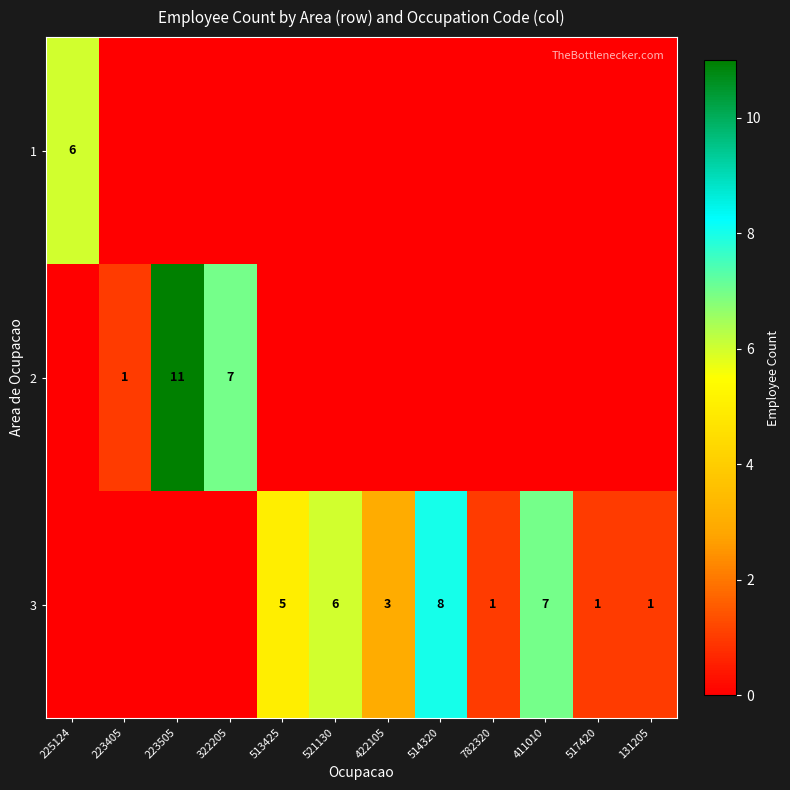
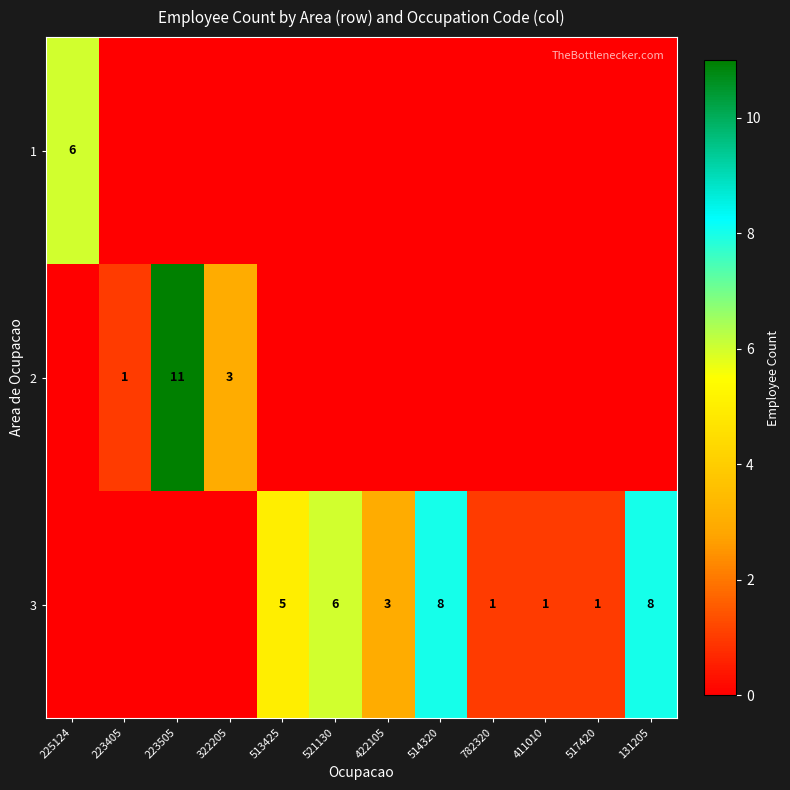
2, 322205: 7 -> 3
3, 411010: 7 -> 1
3, 131205: 1 -> 8
